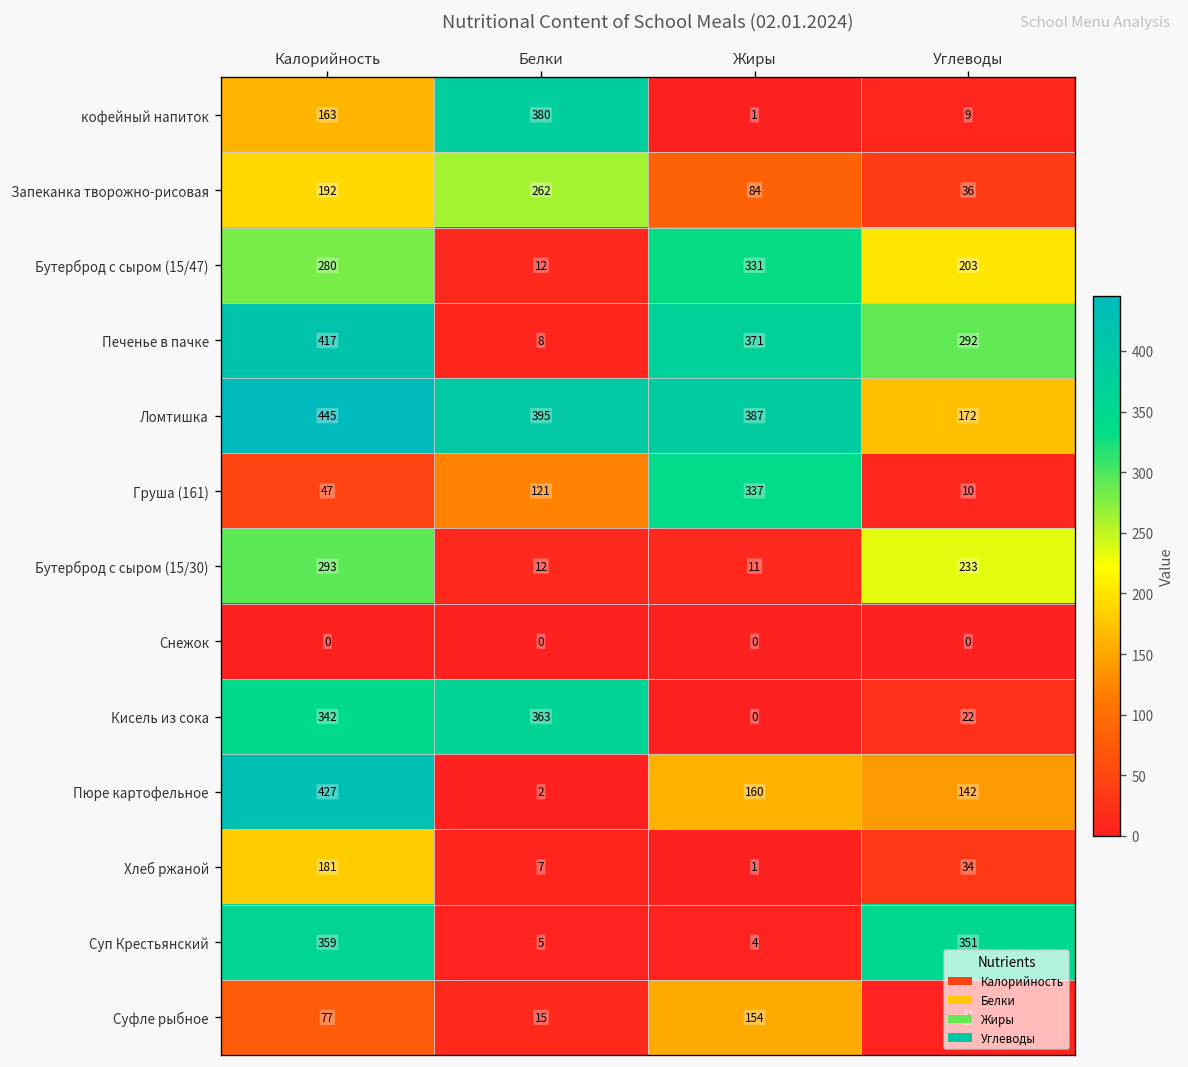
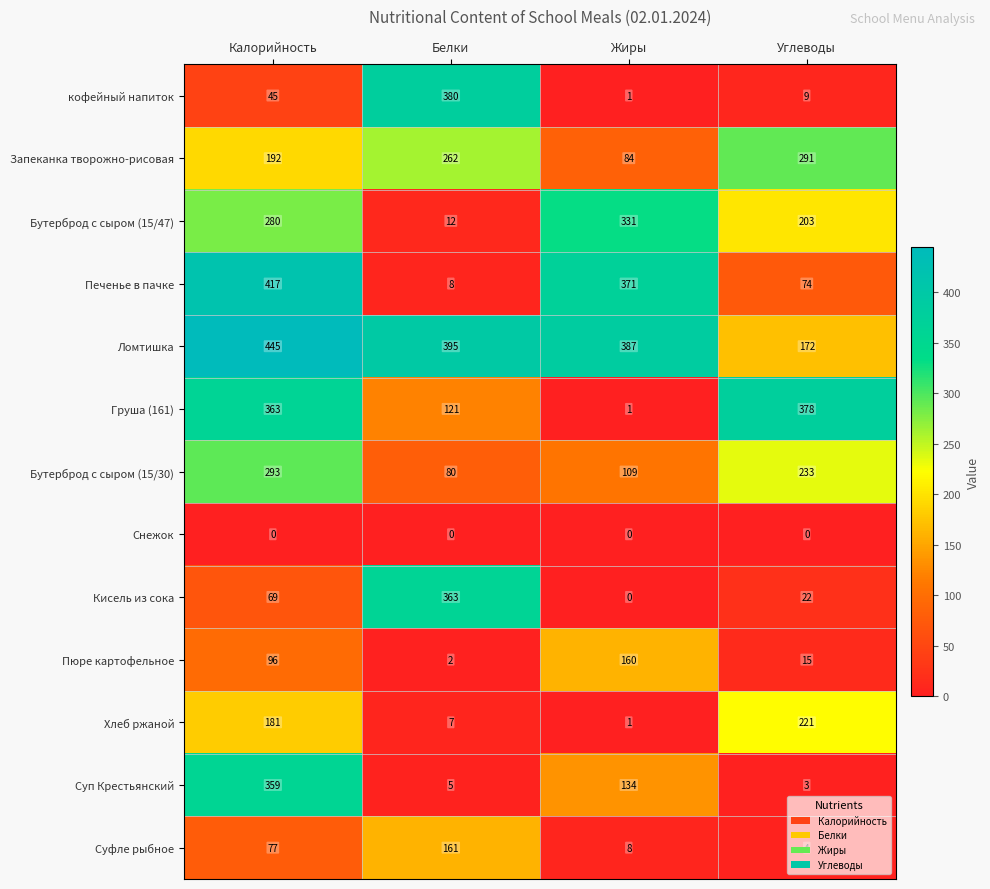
кофейный напиток, Калорийность: 163 -> 45
Запеканка творожно-рисовая, Углеводы: 36 -> 291
Печенье в пачке, Углеводы: 292 -> 74
Груша (161), Калорийность: 47 -> 363
Груша (161), Жиры: 337 -> 1
Груша (161), Углеводы: 10 -> 378
Бутерброд с сыром (15/30), Белки: 12 -> 80
Бутерброд с сыром (15/30), Жиры: 11 -> 109
Кисель из сока, Калорийность: 342 -> 69
Пюре картофельное, Калорийность: 427 -> 96
Пюре картофельное, Углеводы: 142 -> 15
Хлеб ржаной, Углеводы: 34 -> 221
Суп Крестьянский, Жиры: 4 -> 134
Суп Крестьянский, Углеводы: 351 -> 3
Суфле рыбное, Белки: 15 -> 161
Суфле рыбное, Жиры: 154 -> 8
